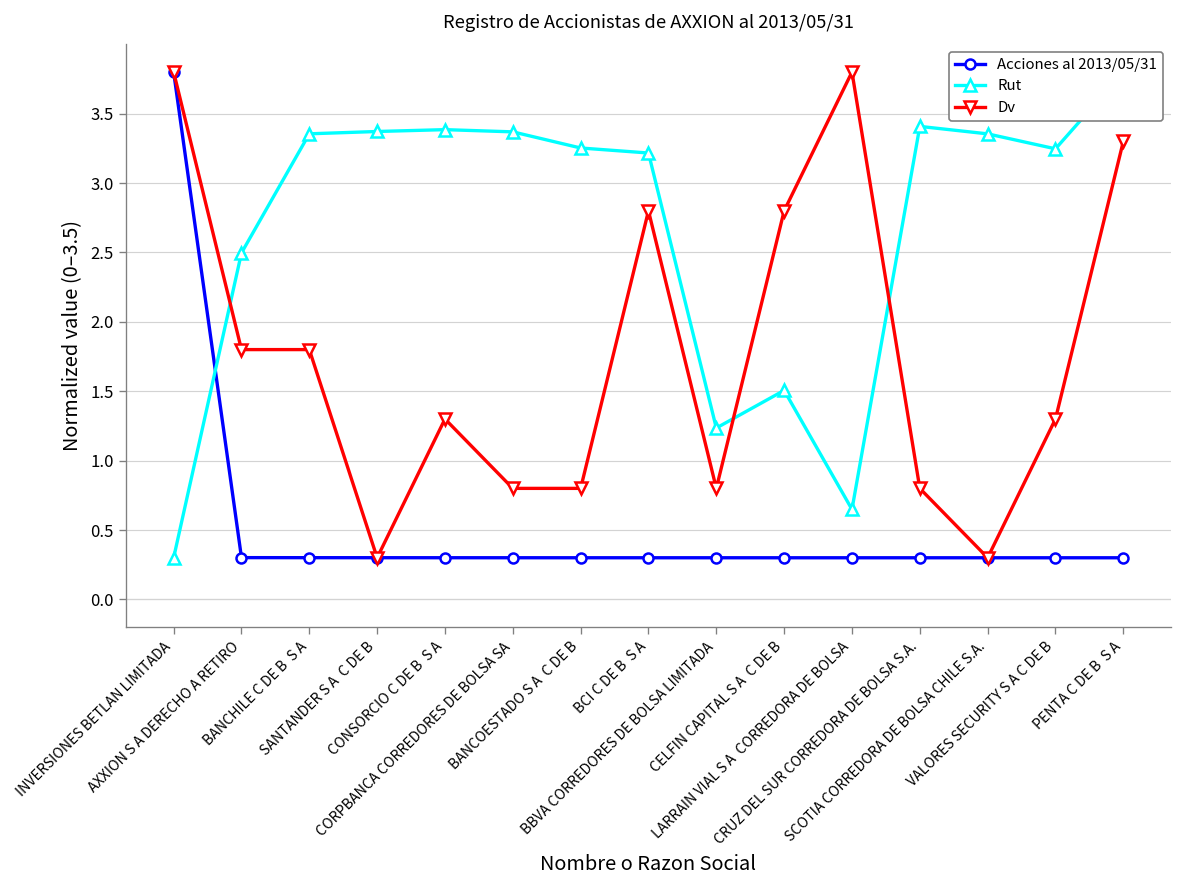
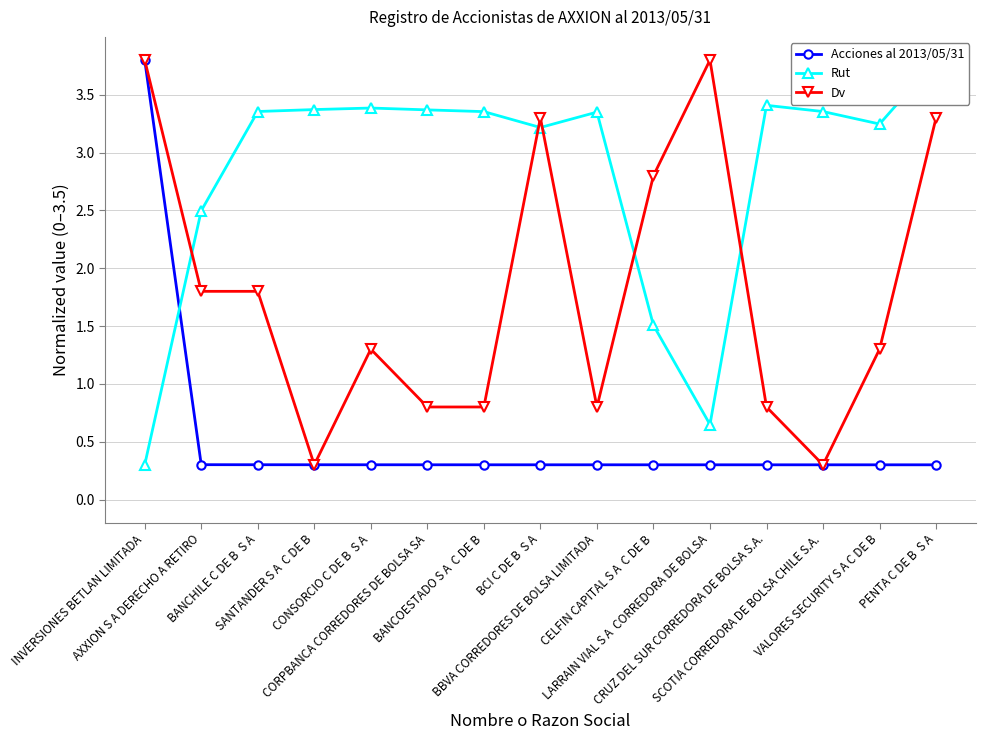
Rut, BANCOESTADO S A C DE B: 3.25 -> 3.35
Dv, BCI C DE B S A: 2.80 -> 3.30
Rut, BBVA CORREDORES DE BOLSA LIMITADA: 1.23 -> 3.35
